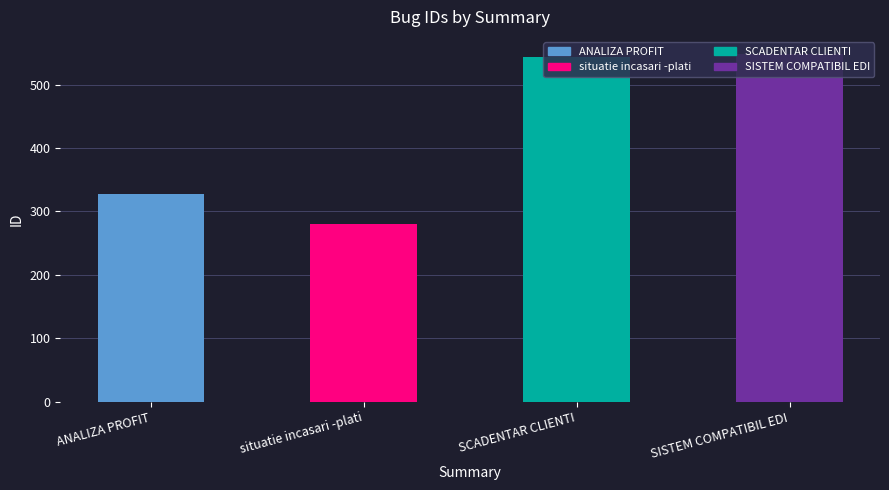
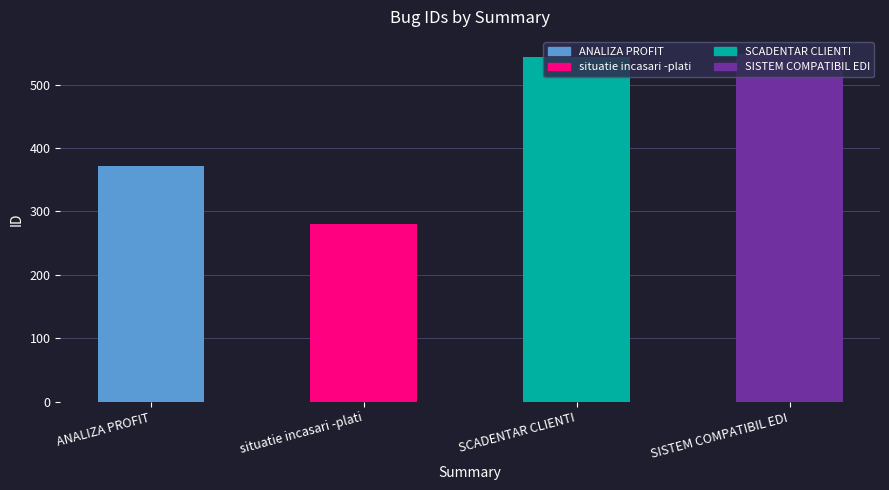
ANALIZA PROFIT: 330 -> 370
